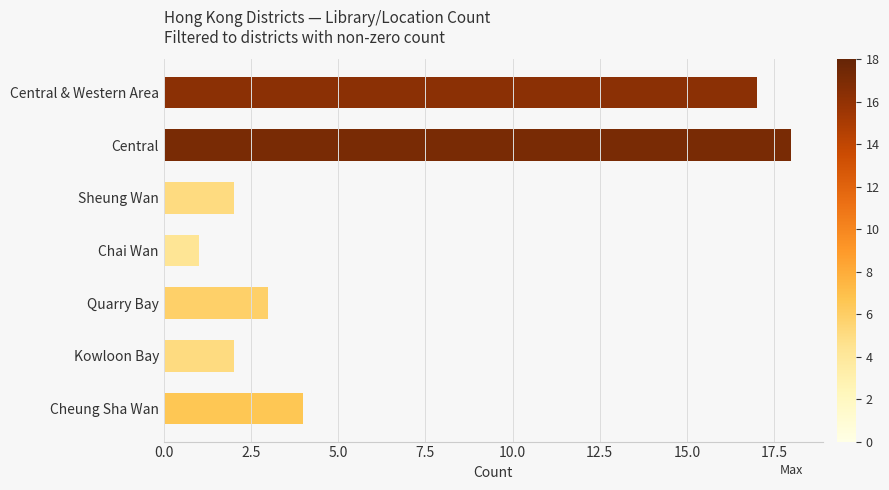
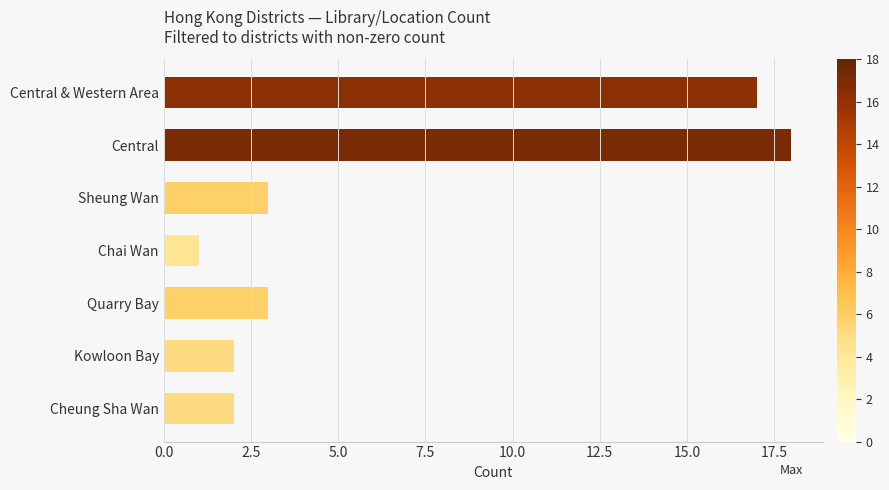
Sheung Wan: 2 -> 3
Cheung Sha Wan: 4 -> 2
